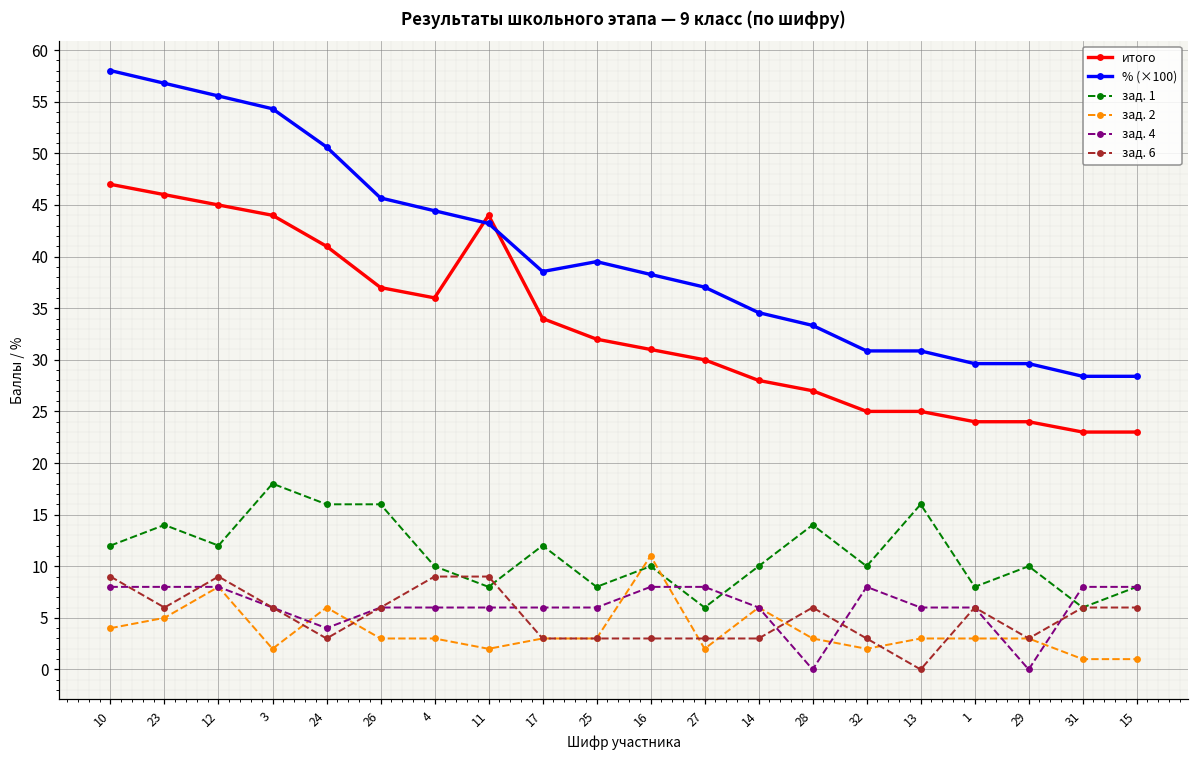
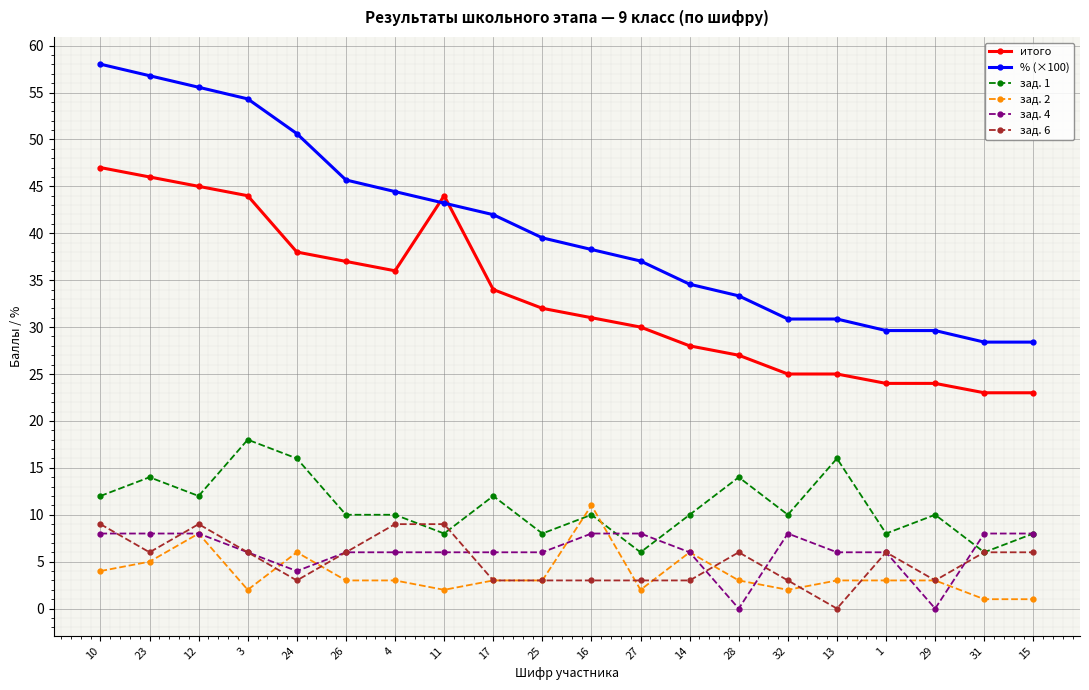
итого, 24: 41 -> 38
зад. 1, 26: 16 -> 10
% (×100), 17: 39 -> 42
